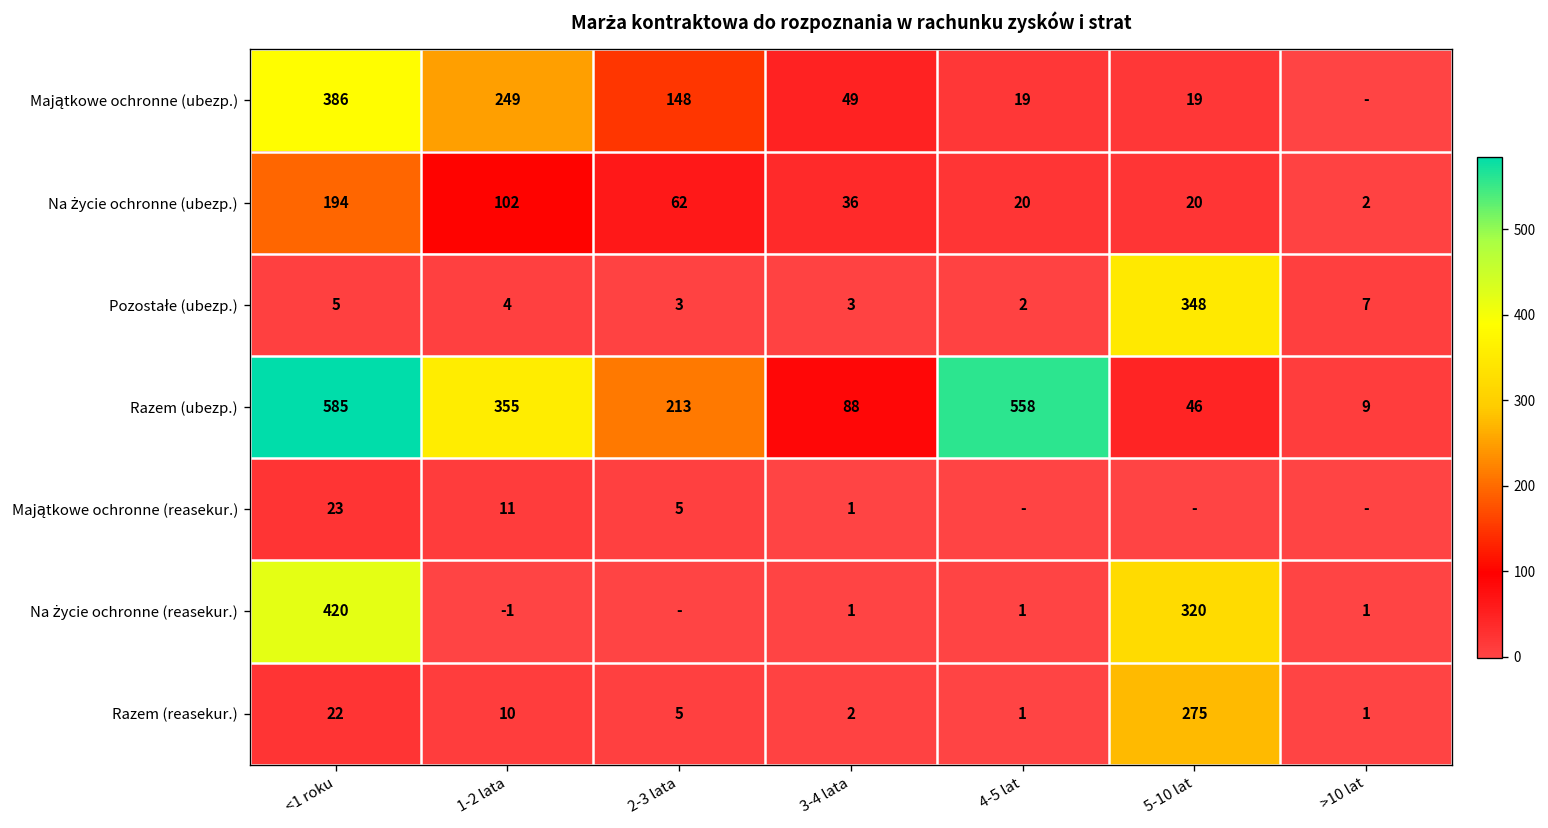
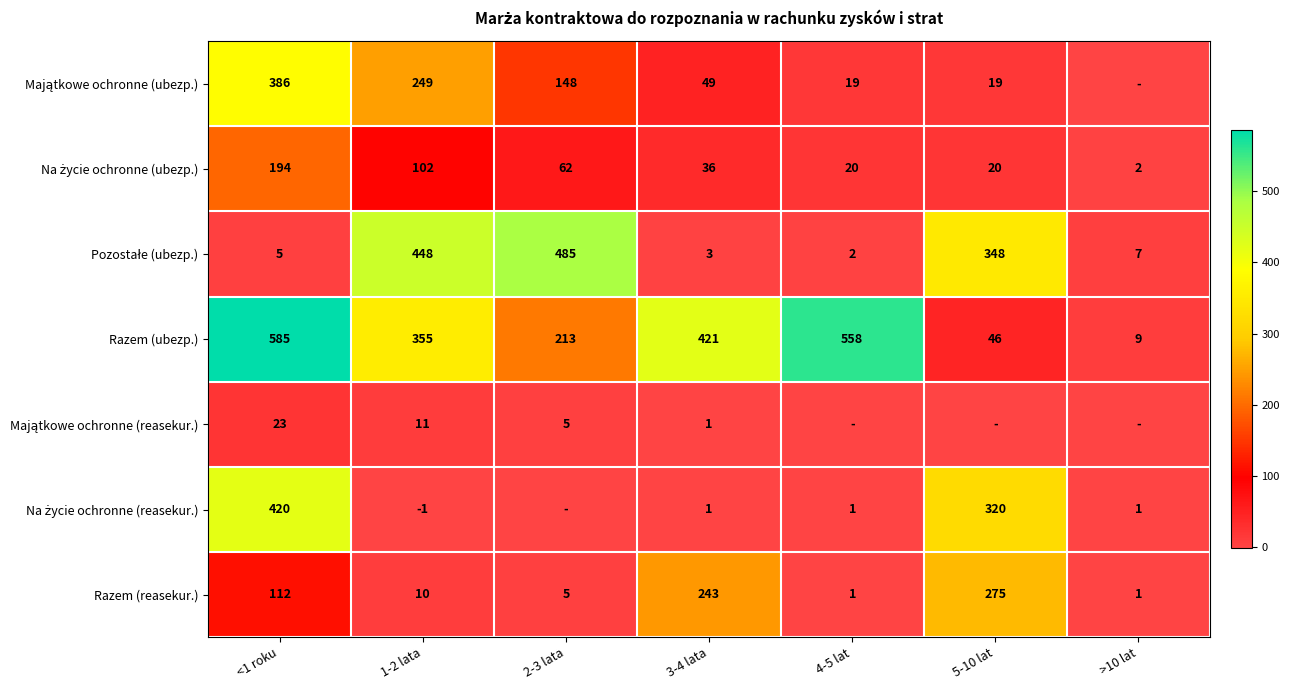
Pozostałe (ubezp.), 1-2 lata: 4 -> 448
Pozostałe (ubezp.), 2-3 lata: 3 -> 485
Razem (ubezp.), 3-4 lata: 88 -> 421
Razem (reasekur.), <1 roku: 22 -> 112
Razem (reasekur.), 3-4 lata: 2 -> 243
